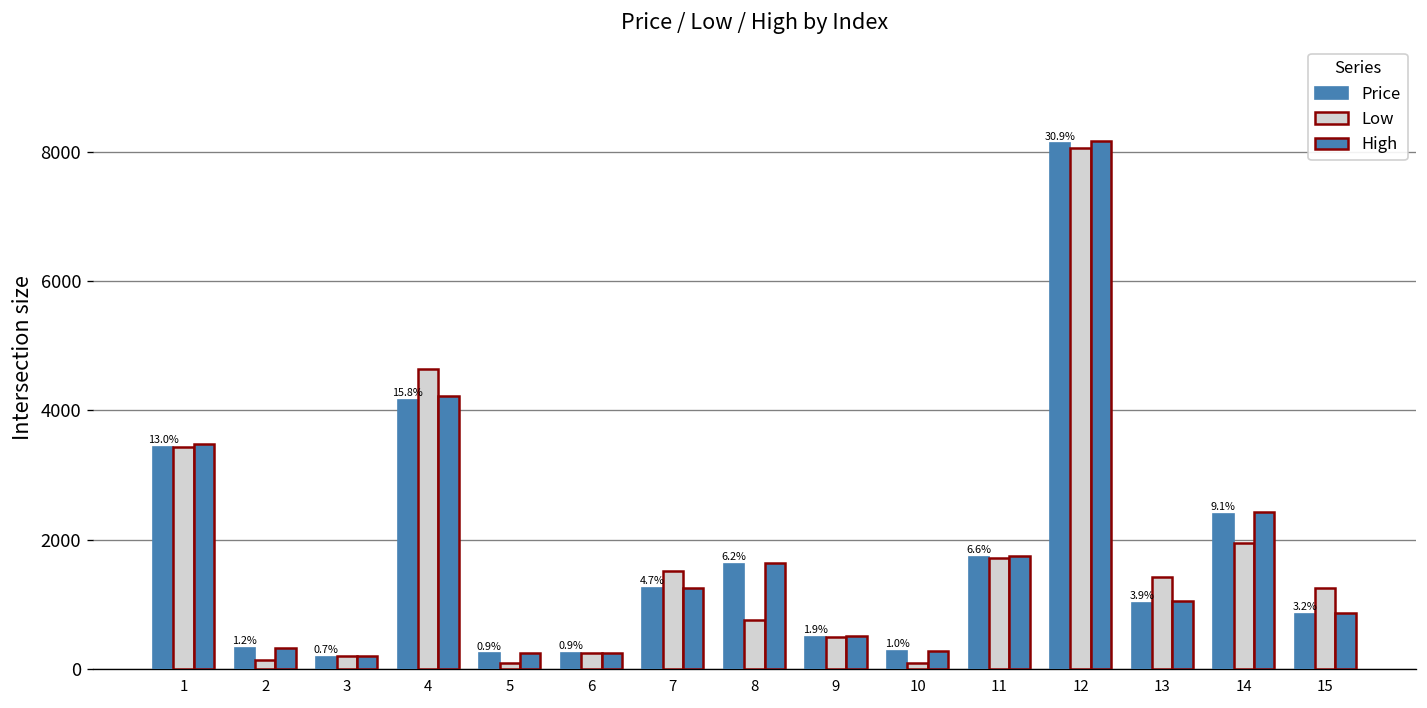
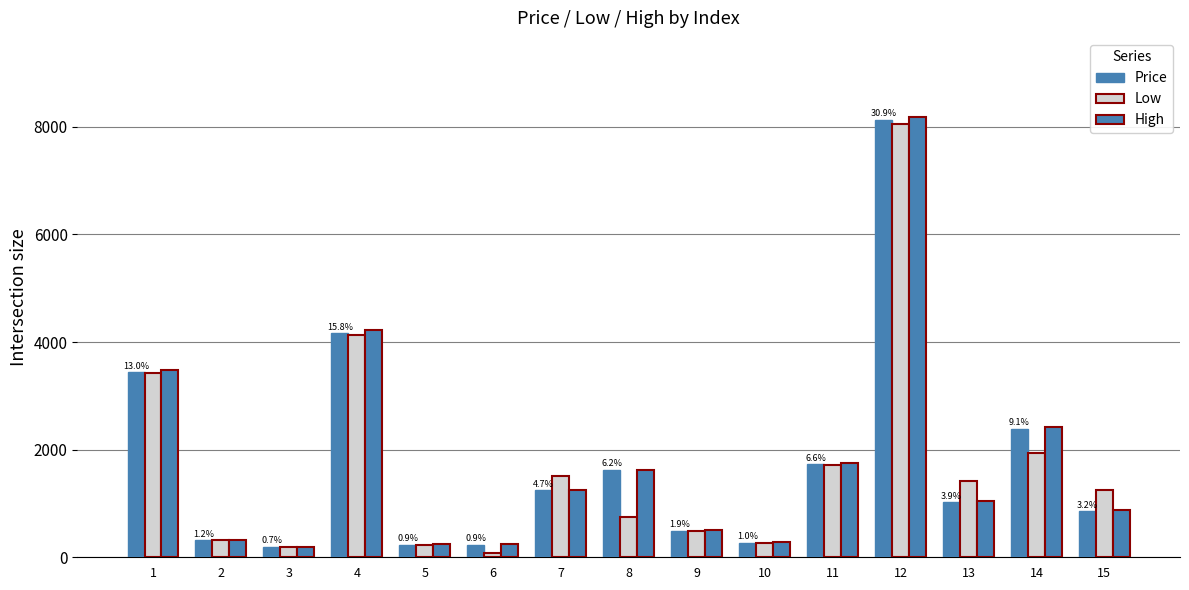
Low, 2: 100 -> 300
Low, 4: 4600 -> 4100
Low, 5: 100 -> 200
Low, 6: 200 -> 100
Low, 10: 100 -> 300
